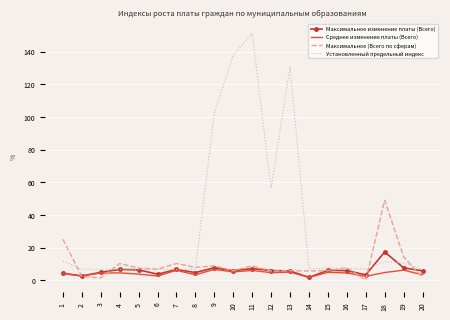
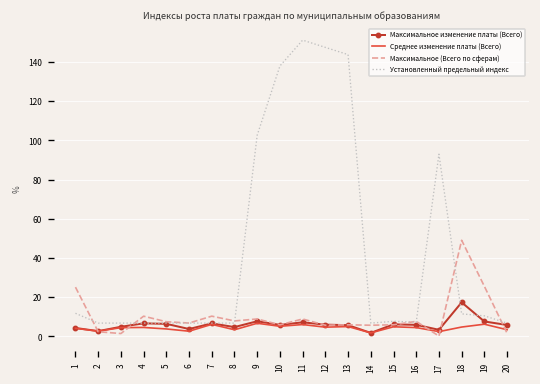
Установленный предельный индекс, 12: 56 -> 148
Установленный предельный индекс, 13: 131 -> 144
Установленный предельный индекс, 17: 7 -> 93
Максимальное (Всего по сферам), 19: 14 -> 26
